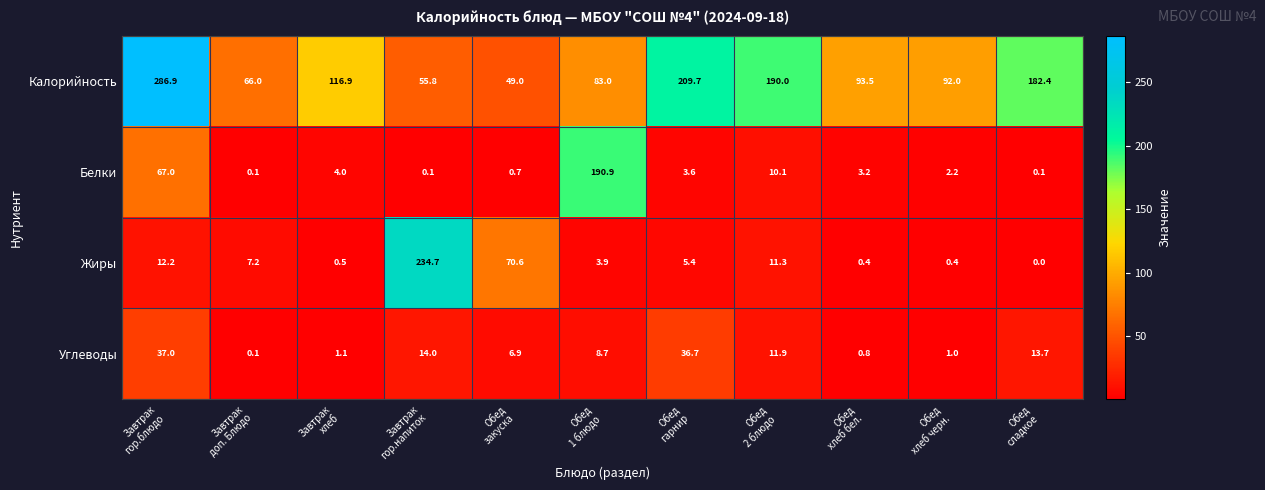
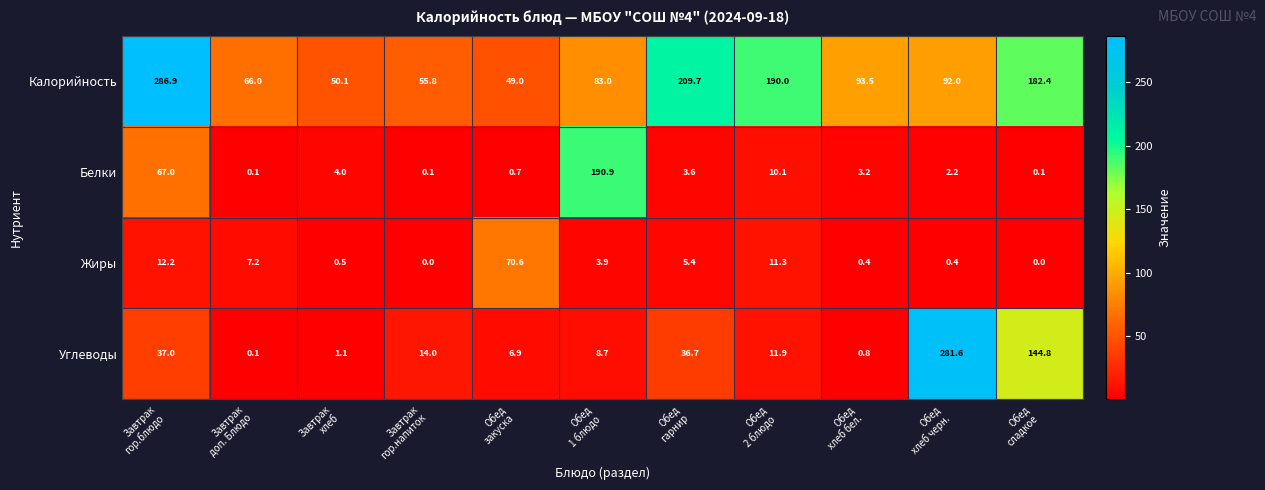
Калорийность, Завтрак хлеб: 116.9 -> 50.1
Жиры, Завтрак гор.напиток: 234.7 -> 0.0
Углеводы, Обед хлеб черн.: 1.0 -> 281.6
Углеводы, Обед сладкое: 13.7 -> 144.8
